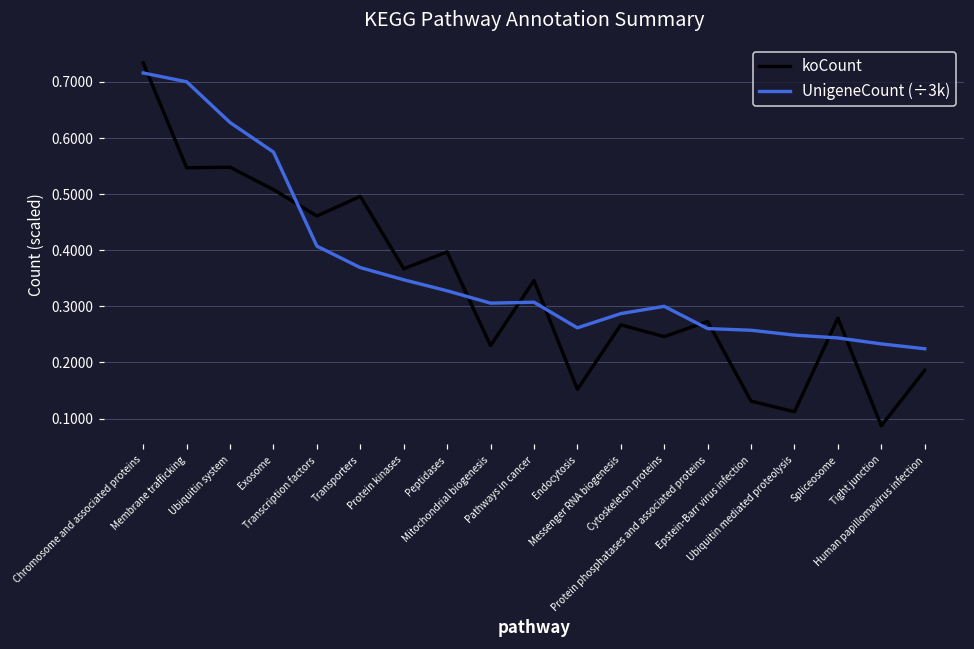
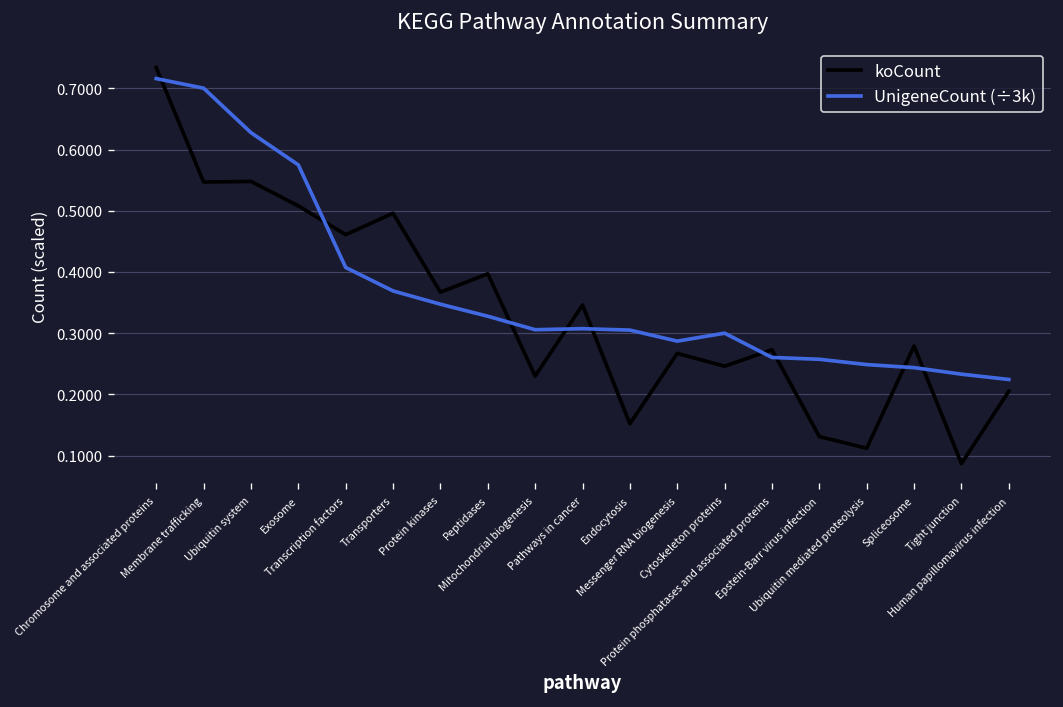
UnigeneCount (÷3k), Endocytosis: 0.26 -> 0.31
koCount, Human papillomavirus infection: 0.19 -> 0.21
